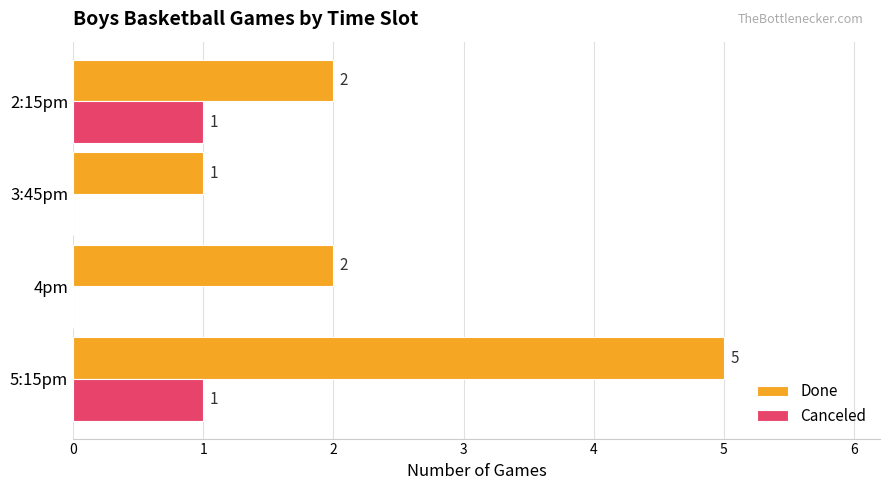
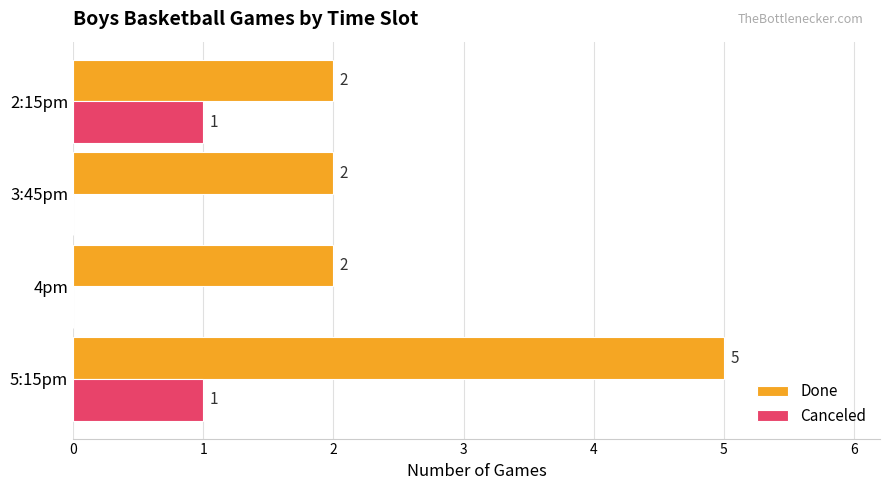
Done, 3:45pm: 1 -> 2
